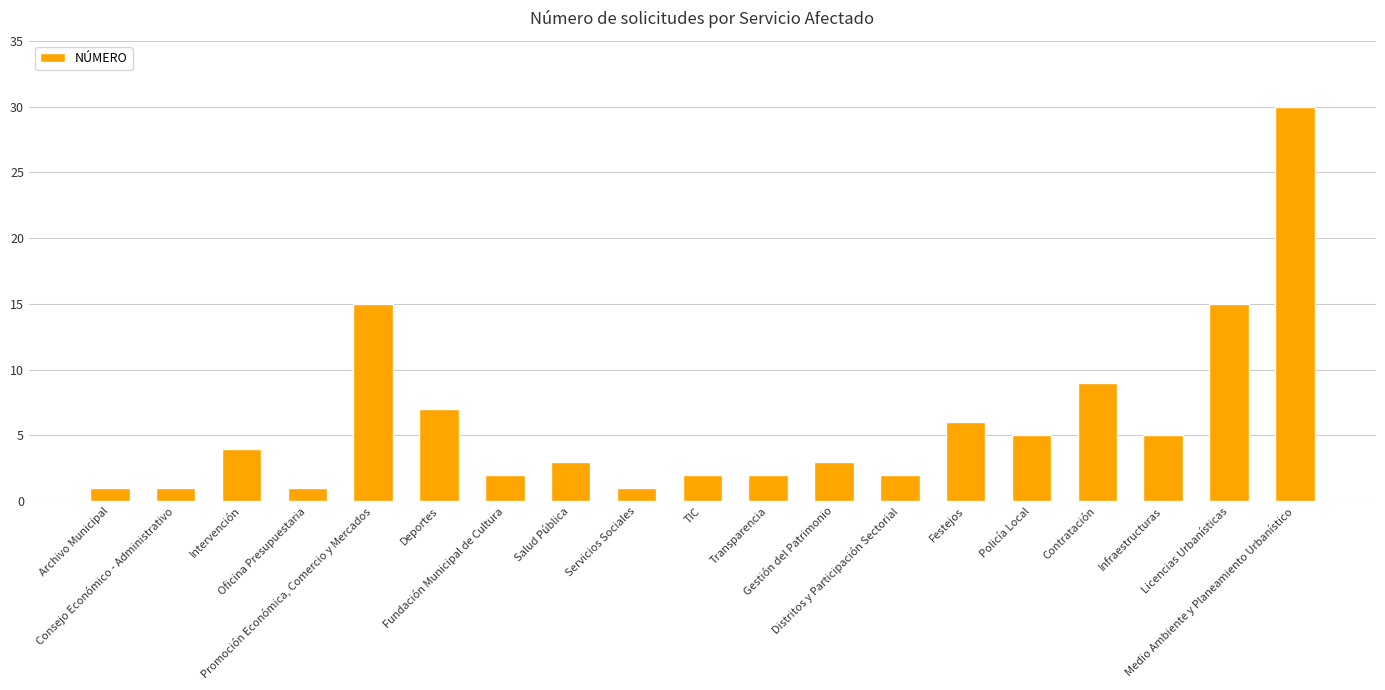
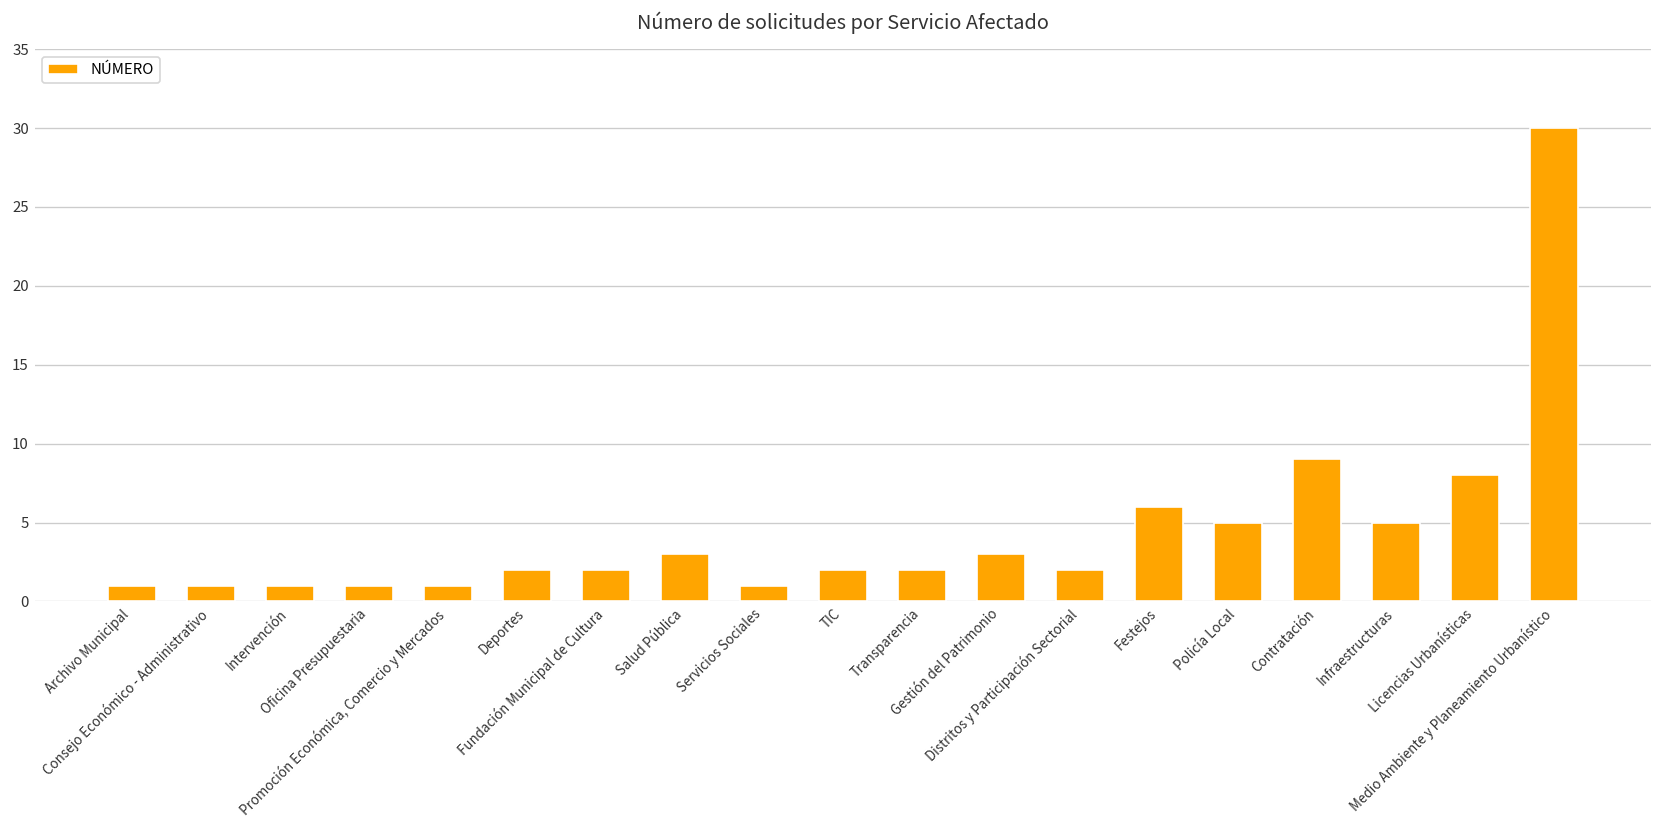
Intervención: 4 -> 1
Promoción Económica, Comercio y Mercados: 15 -> 1
Deportes: 7 -> 2
Licencias Urbanísticas: 15 -> 8
